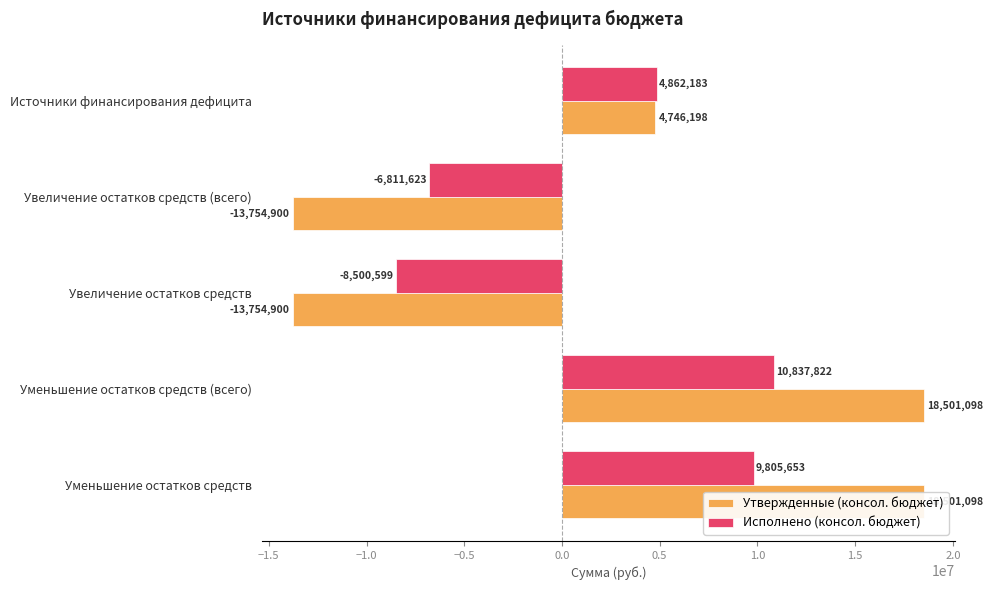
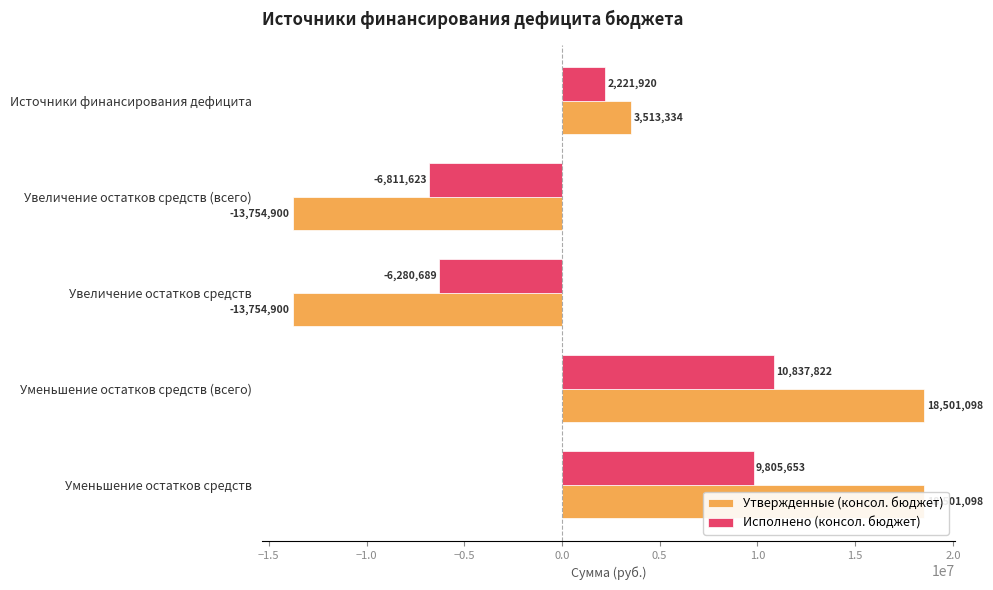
Исполнено (консол. бюджет), Источники финансирования дефицита: 4,862,183 -> 2,221,920
Утвержденные (консол. бюджет), Источники финансирования дефицита: 4,746,198 -> 3,513,334
Исполнено (консол. бюджет), Увеличение остатков средств: -8,500,599 -> -6,280,689
